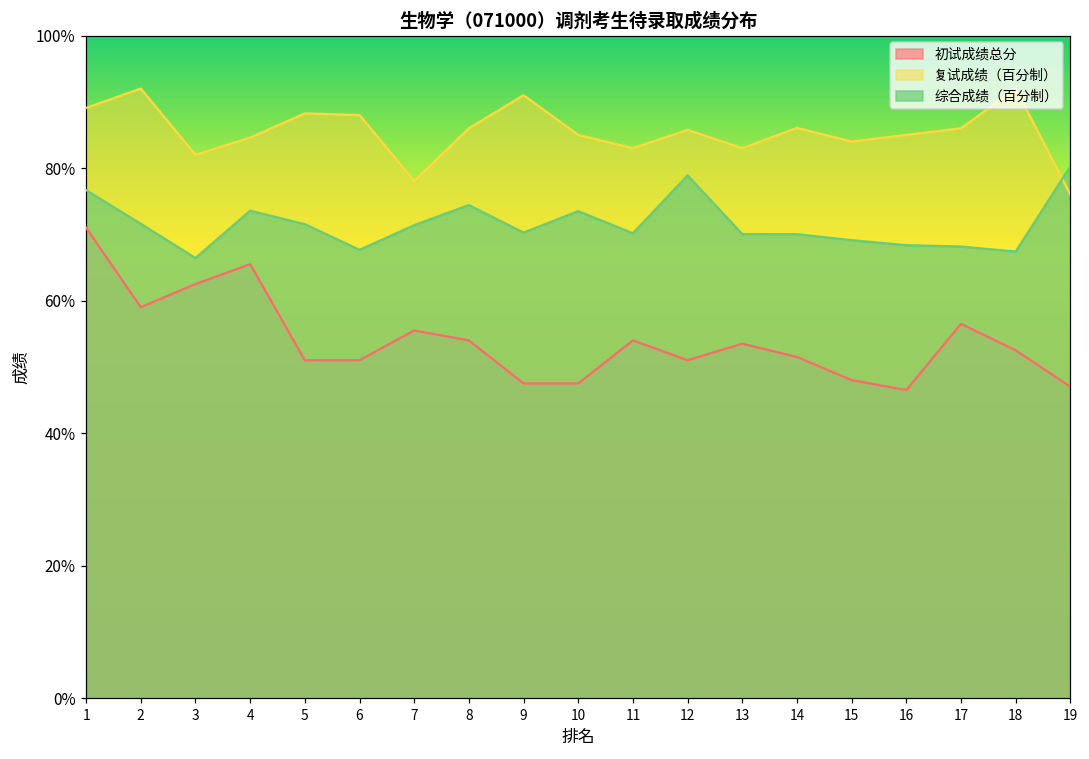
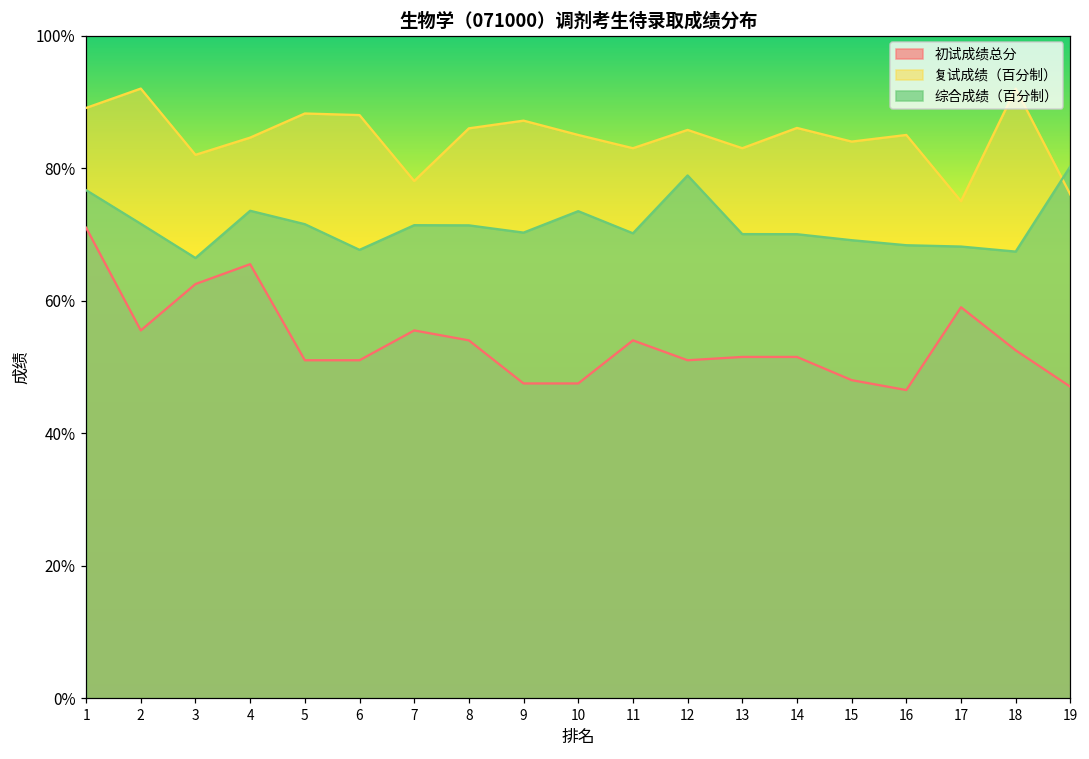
初试成绩总分, 2: 59% -> 56%
综合成绩（百分制）, 8: 74% -> 71%
复试成绩（百分制）, 9: 91% -> 87%
初试成绩总分, 13: 54% -> 52%
初试成绩总分, 17: 56% -> 59%
复试成绩（百分制）, 17: 86% -> 75%
